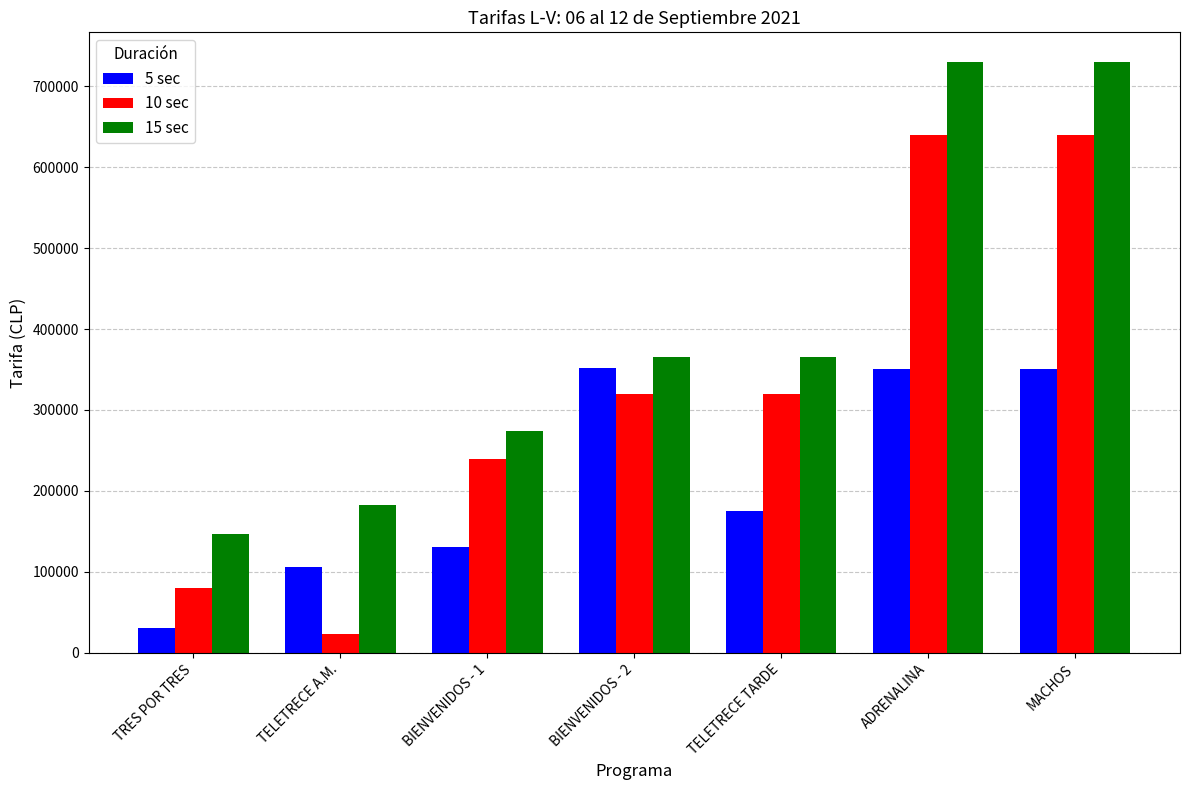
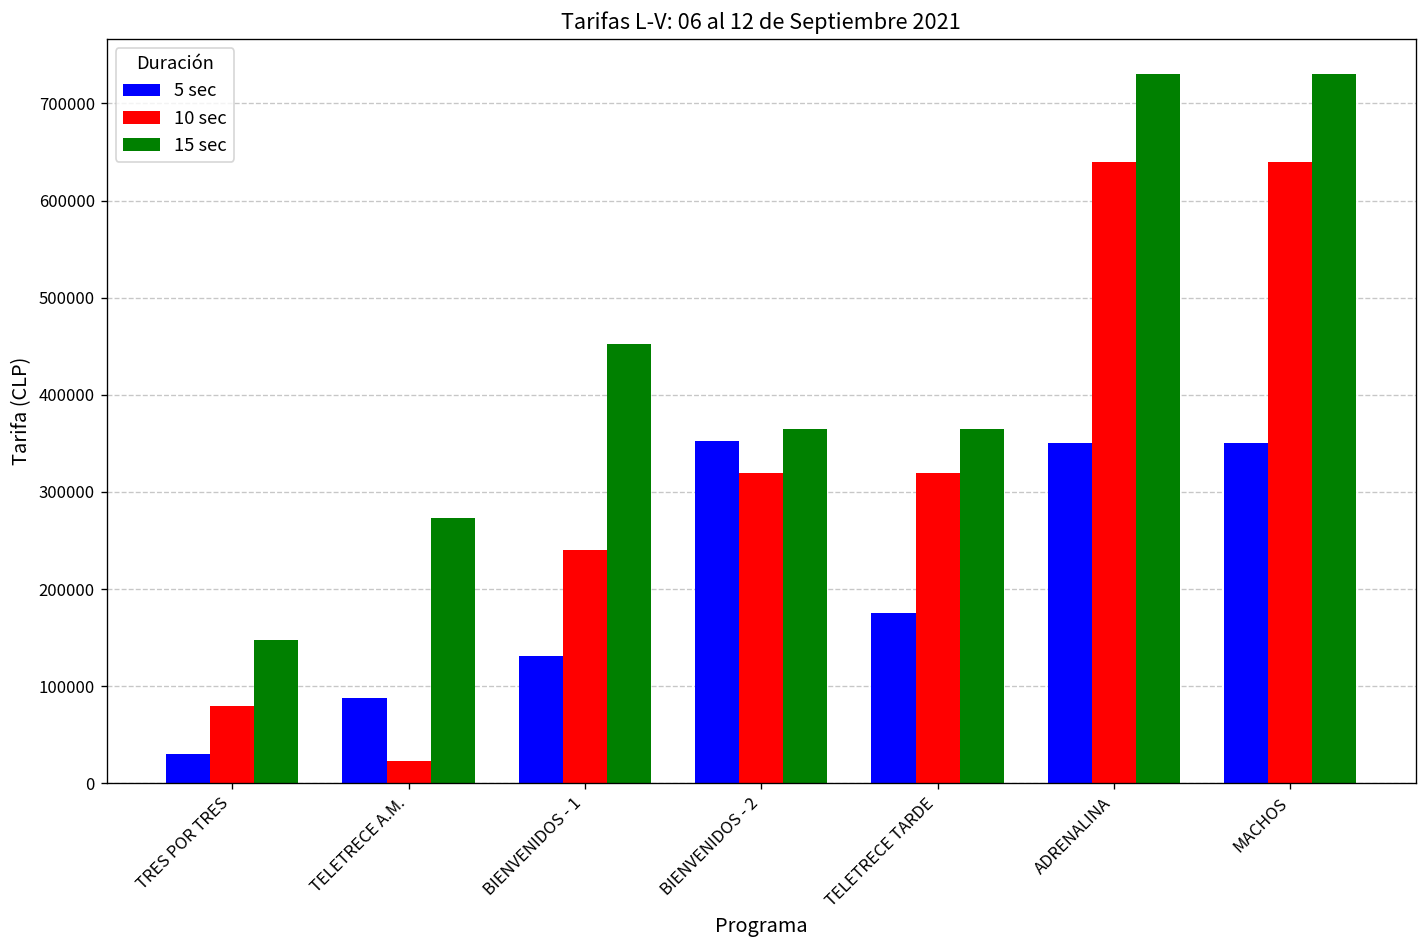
5 sec, TELETRECE A.M.: 110000 -> 90000
15 sec, TELETRECE A.M.: 180000 -> 270000
15 sec, BIENVENIDOS - 1: 270000 -> 450000
